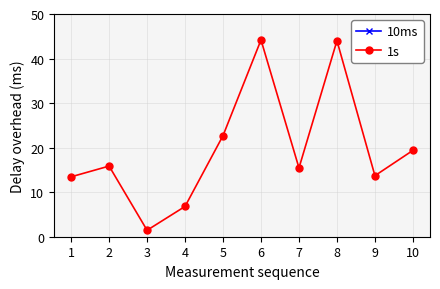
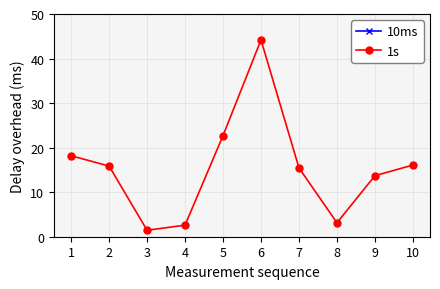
1s, 1: 13 -> 18
1s, 4: 7 -> 3
1s, 8: 44 -> 3
1s, 10: 19 -> 16
